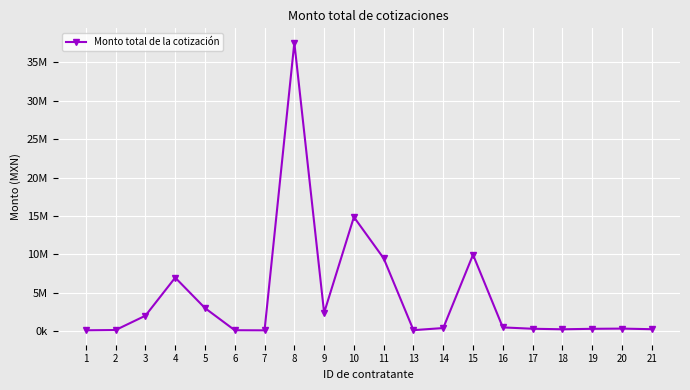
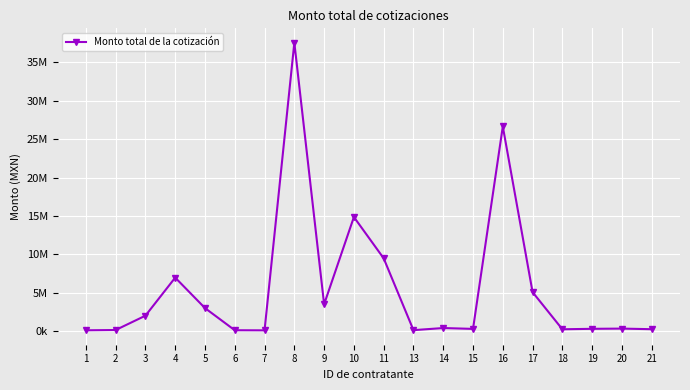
9: 2000000 -> 4000000
15: 10000000 -> 0
16: 0 -> 27000000
17: 0 -> 5000000
